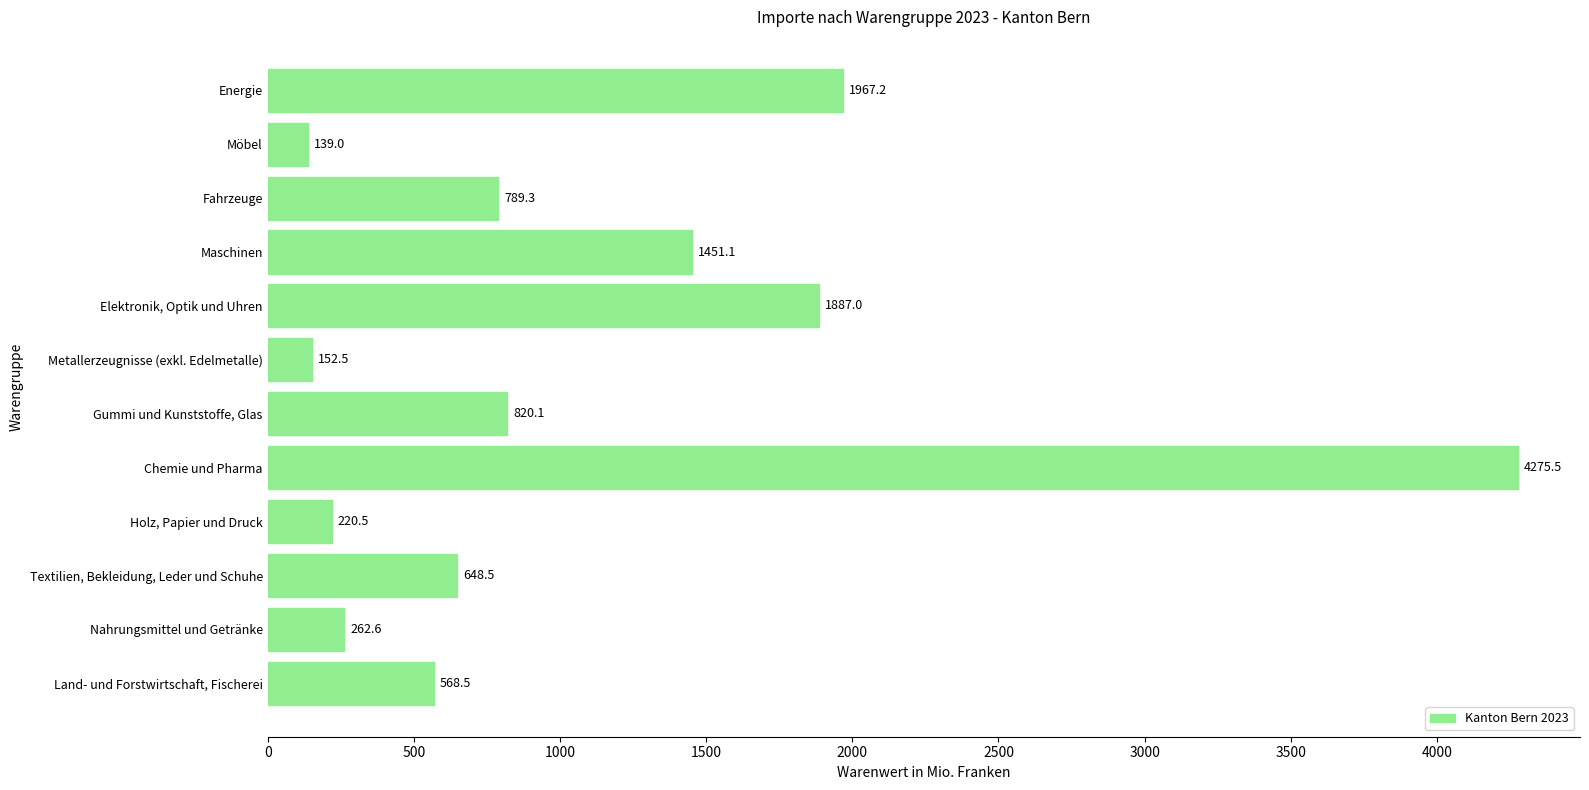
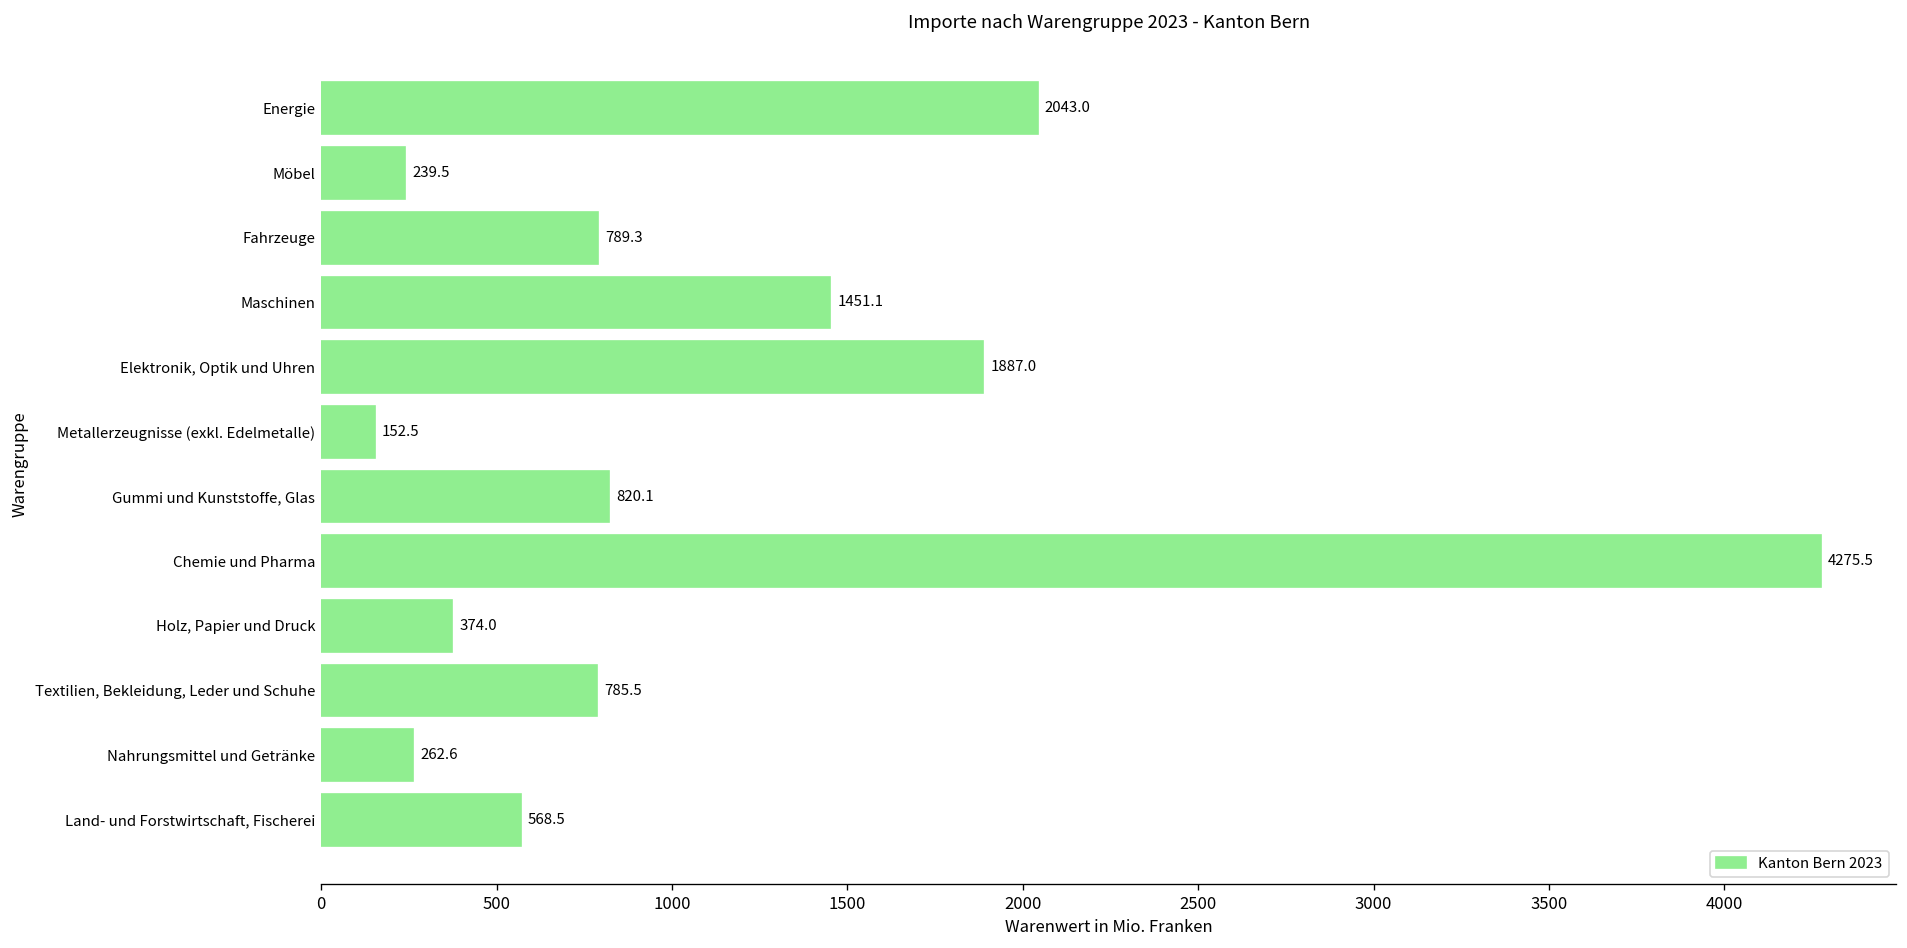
Energie: 1967.2 -> 2043.0
Möbel: 139.0 -> 239.5
Holz, Papier und Druck: 220.5 -> 374.0
Textilien, Bekleidung, Leder und Schuhe: 648.5 -> 785.5
